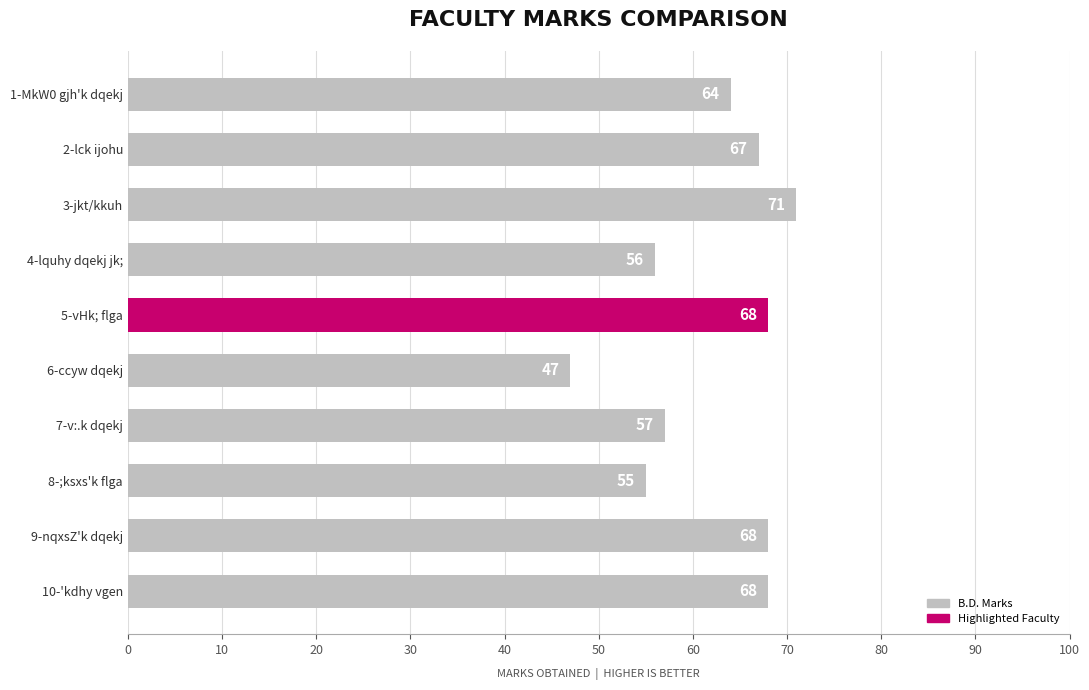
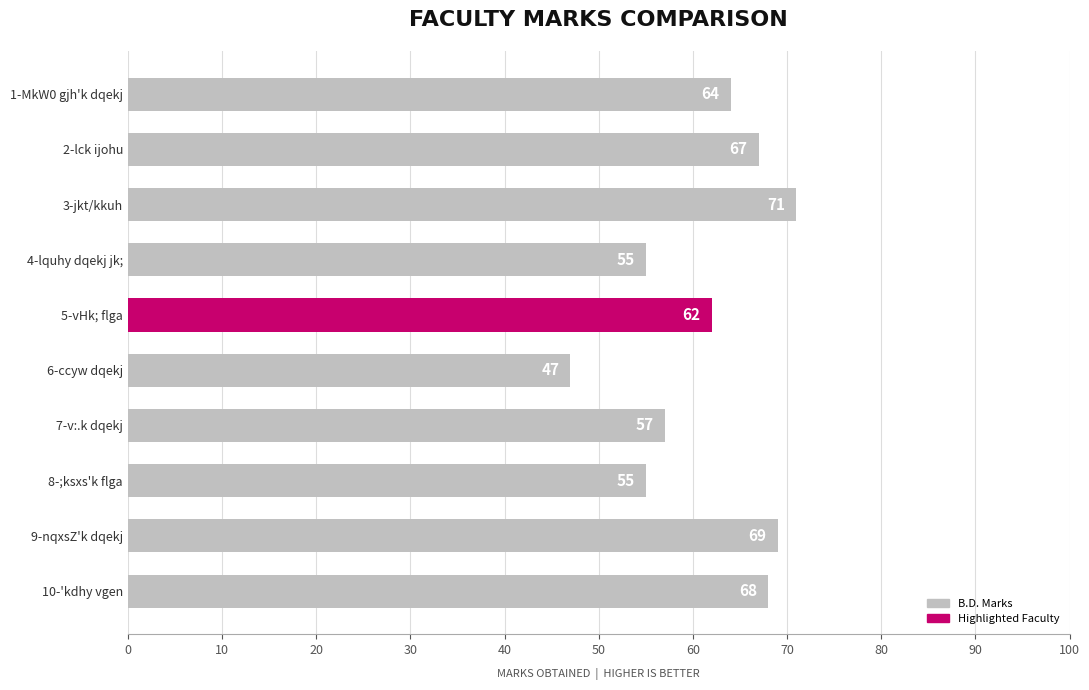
4-lquhy dqekj jk;: 56 -> 55
5-vHk; flga: 68 -> 62
9-nqxsZ'k dqekj: 68 -> 69
